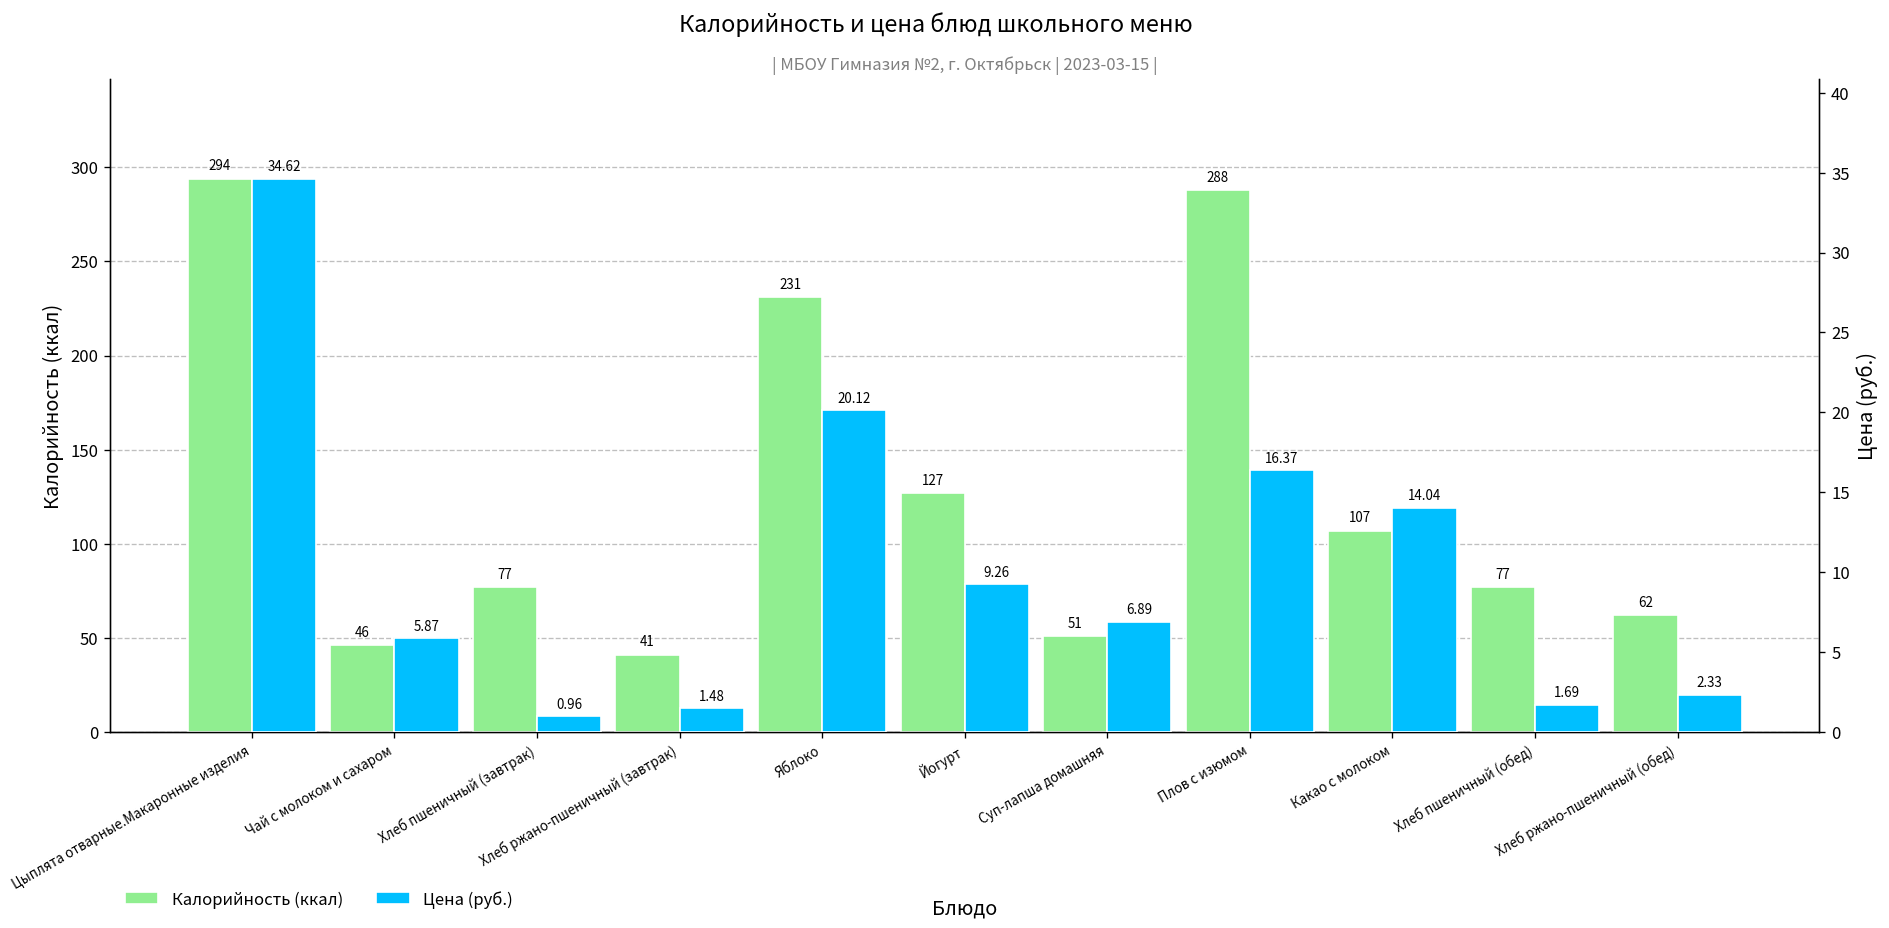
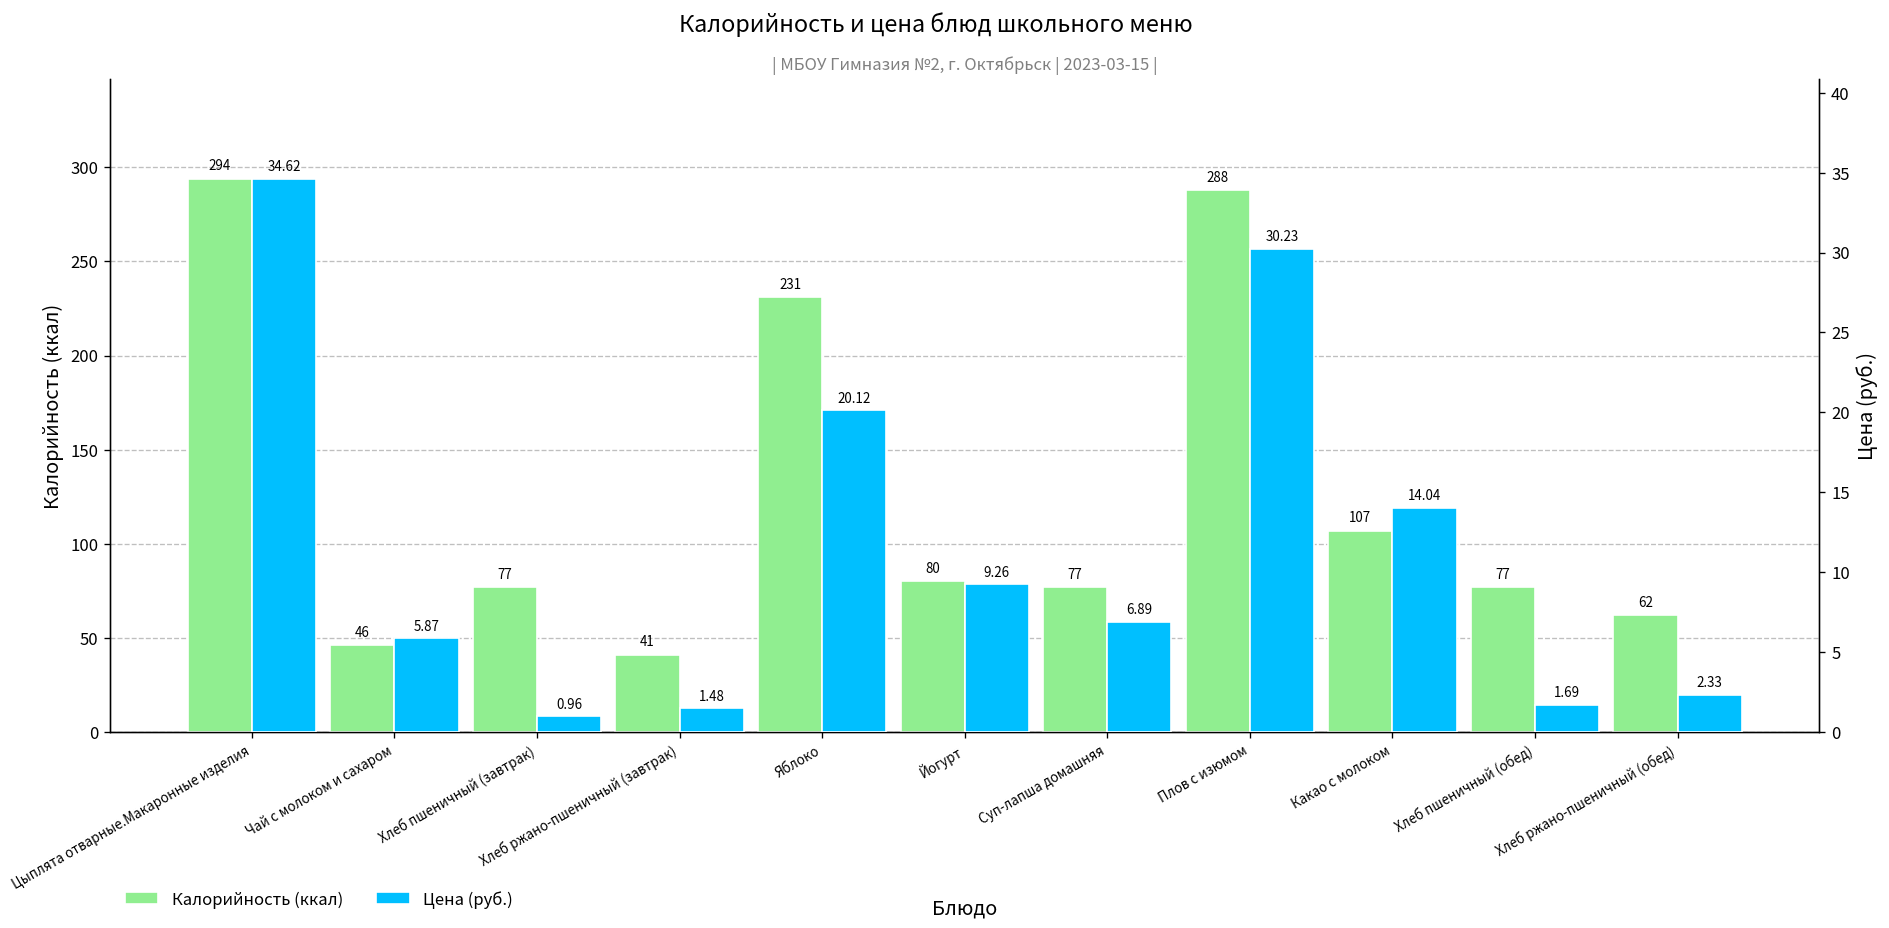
Калорийность (ккал), Йогурт: 127 -> 80
Калорийность (ккал), Суп-лапша домашняя: 51 -> 77
Цена (руб.), Плов с изюмом: 16.37 -> 30.23
